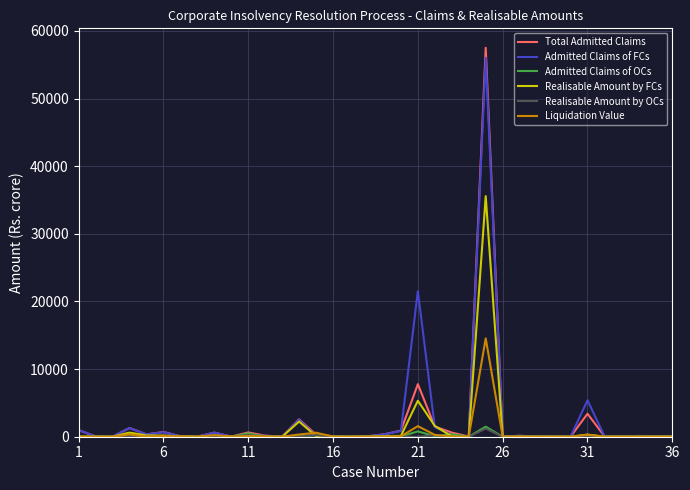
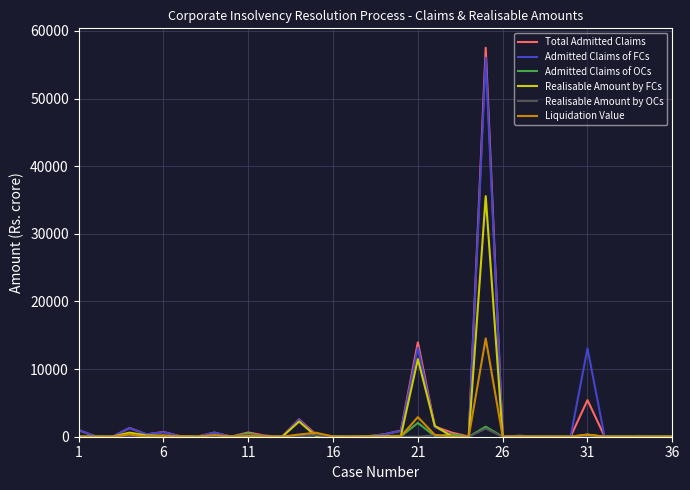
Total Admitted Claims, 21: 8000 -> 14000
Admitted Claims of FCs, 21: 22000 -> 13000
Admitted Claims of OCs, 21: 1000 -> 2000
Realisable Amount by FCs, 21: 5000 -> 11000
Liquidation Value, 21: 2000 -> 3000
Total Admitted Claims, 31: 3000 -> 5000
Admitted Claims of FCs, 31: 5000 -> 13000
